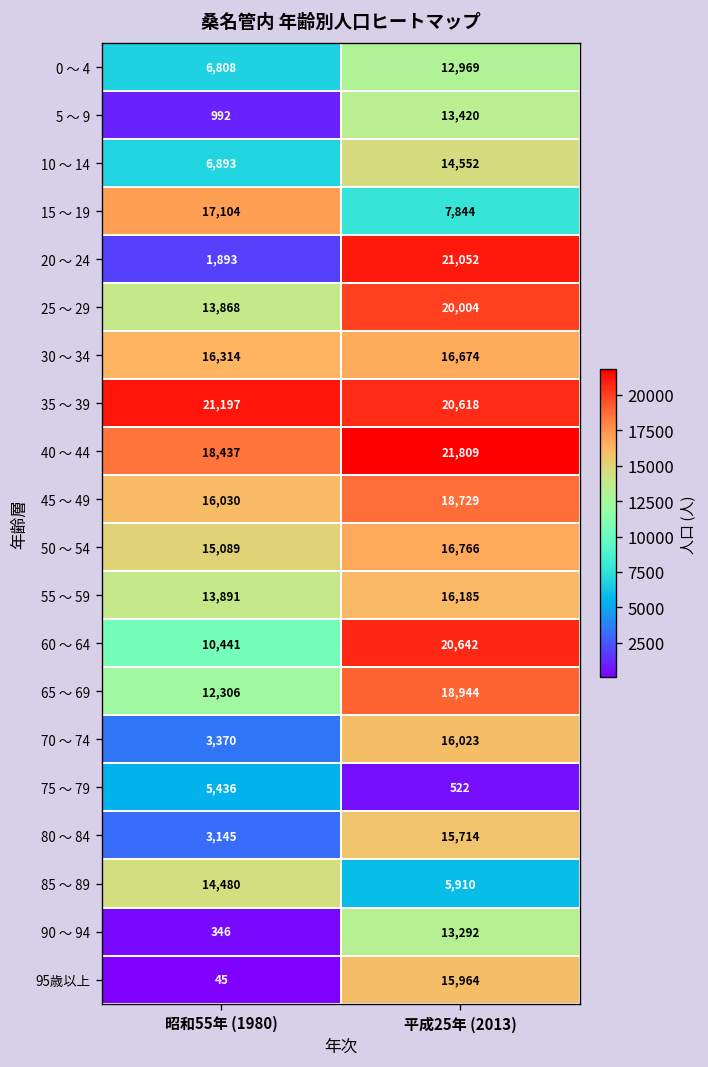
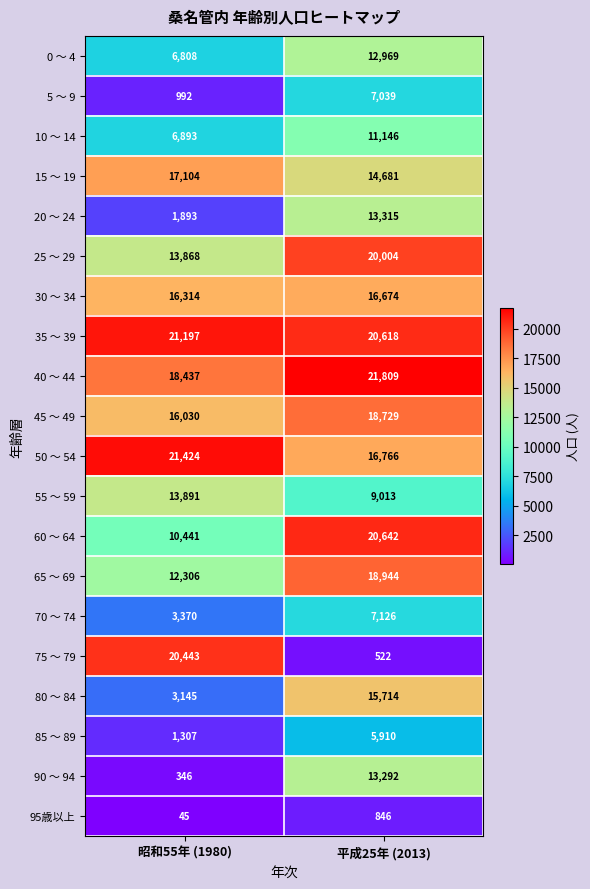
5 ～ 9, 平成25年 (2013): 13,420 -> 7,039
10 ～ 14, 平成25年 (2013): 14,552 -> 11,146
15 ～ 19, 平成25年 (2013): 7,844 -> 14,681
20 ～ 24, 平成25年 (2013): 21,052 -> 13,315
50 ～ 54, 昭和55年 (1980): 15,089 -> 21,424
55 ～ 59, 平成25年 (2013): 16,185 -> 9,013
70 ～ 74, 平成25年 (2013): 16,023 -> 7,126
75 ～ 79, 昭和55年 (1980): 5,436 -> 20,443
85 ～ 89, 昭和55年 (1980): 14,480 -> 1,307
95歳以上, 平成25年 (2013): 15,964 -> 846
